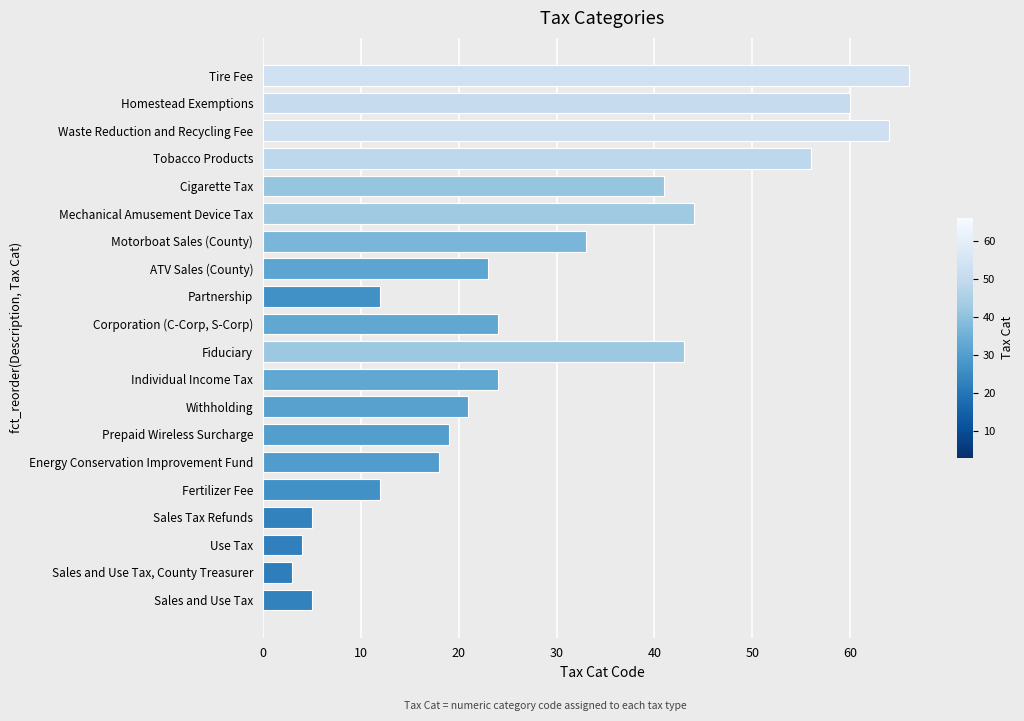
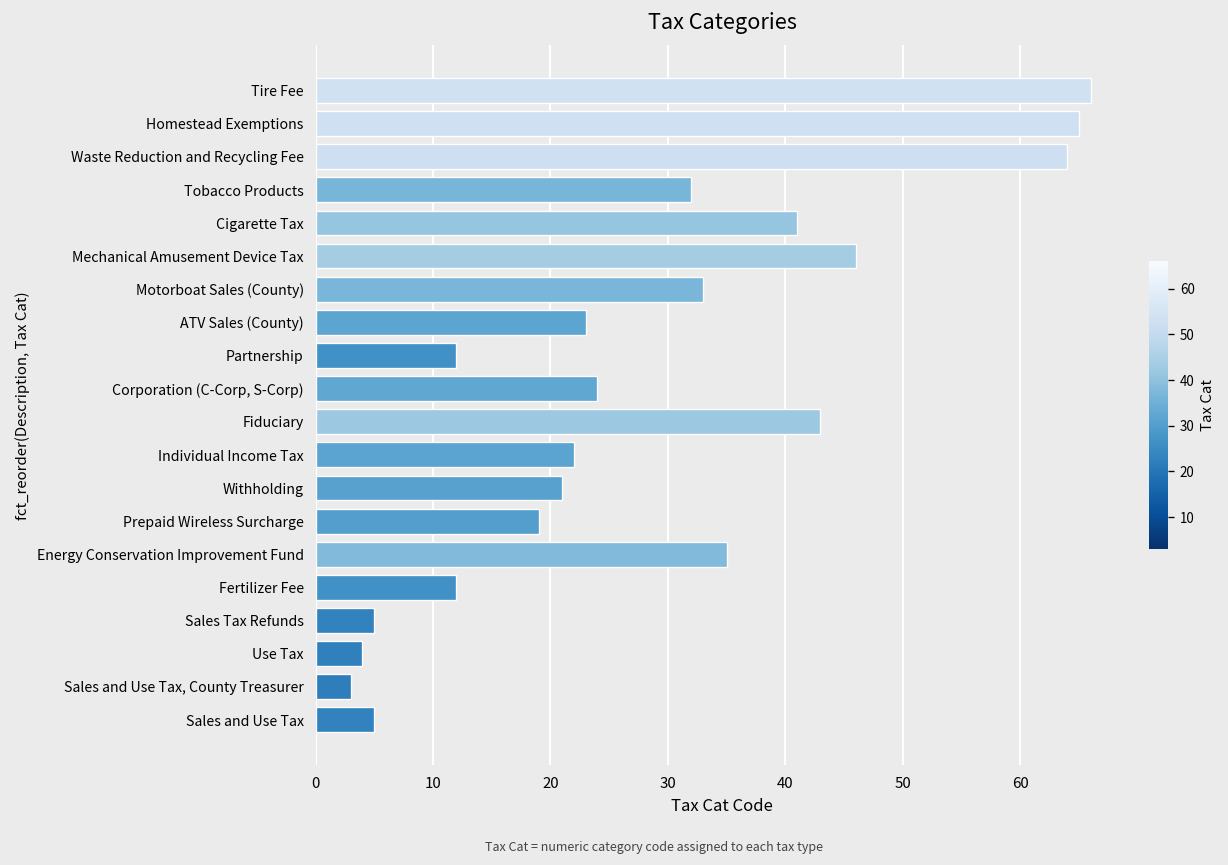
Homestead Exemptions: 60 -> 65
Tobacco Products: 56 -> 32
Mechanical Amusement Device Tax: 44 -> 46
Individual Income Tax: 24 -> 22
Energy Conservation Improvement Fund: 18 -> 35
